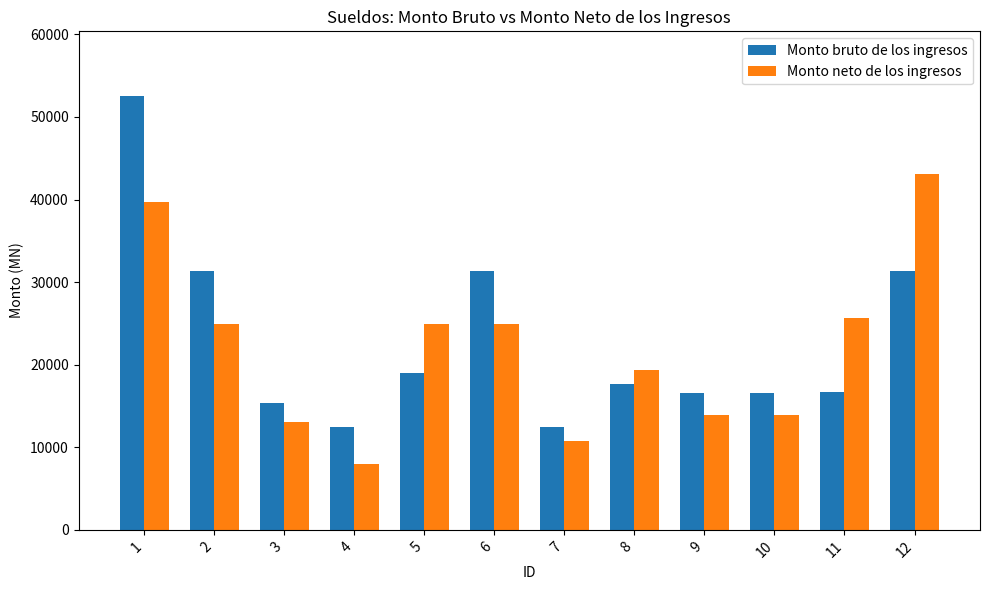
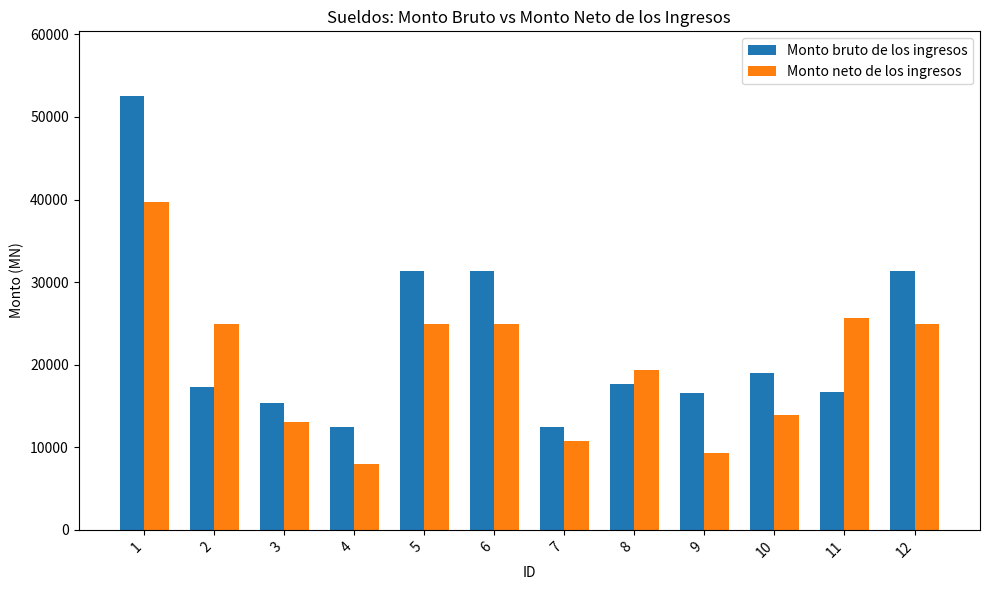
Monto bruto de los ingresos, 2: 31000 -> 17000
Monto bruto de los ingresos, 5: 19000 -> 31000
Monto neto de los ingresos, 9: 14000 -> 9000
Monto bruto de los ingresos, 10: 17000 -> 19000
Monto neto de los ingresos, 12: 43000 -> 25000
